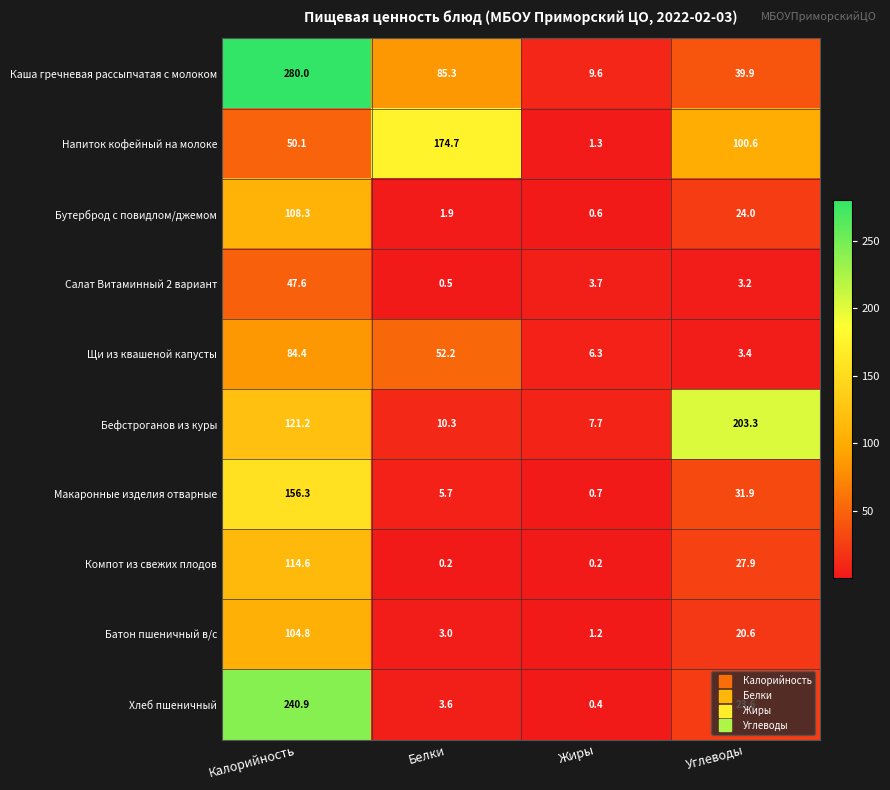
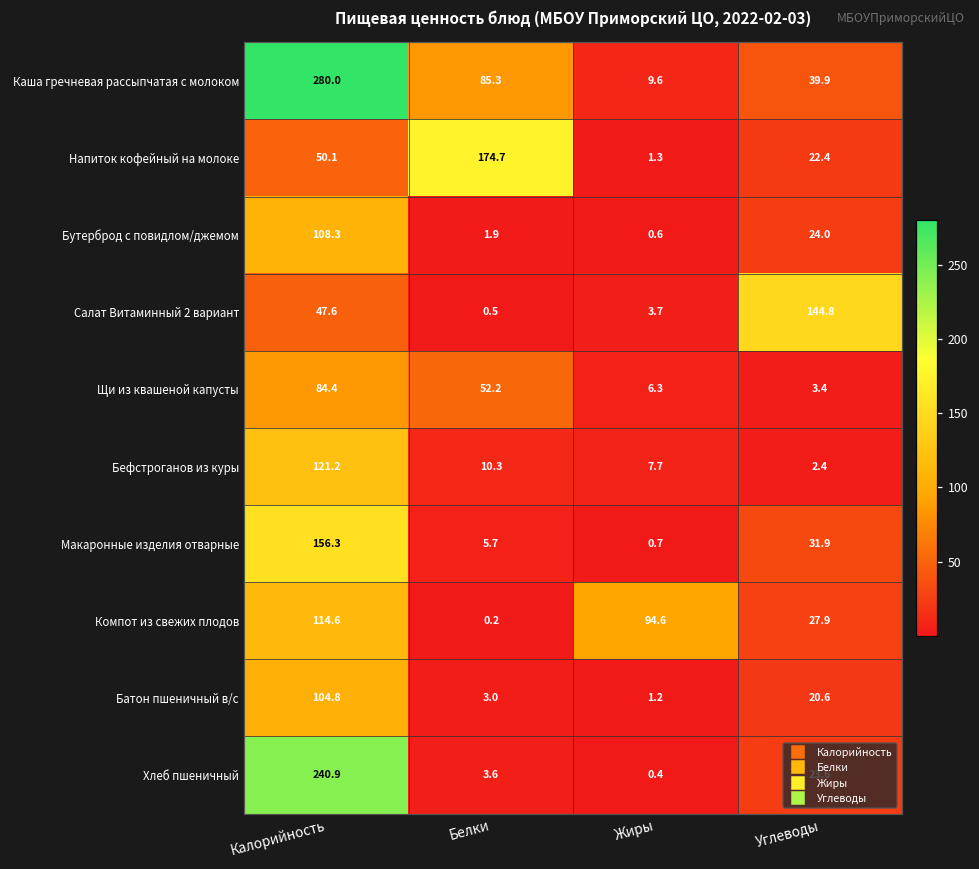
Напиток кофейный на молоке, Углеводы: 100.6 -> 22.4
Салат Витаминный 2 вариант, Углеводы: 3.2 -> 144.8
Бефстроганов из куры, Углеводы: 203.3 -> 2.4
Компот из свежих плодов, Жиры: 0.2 -> 94.6
